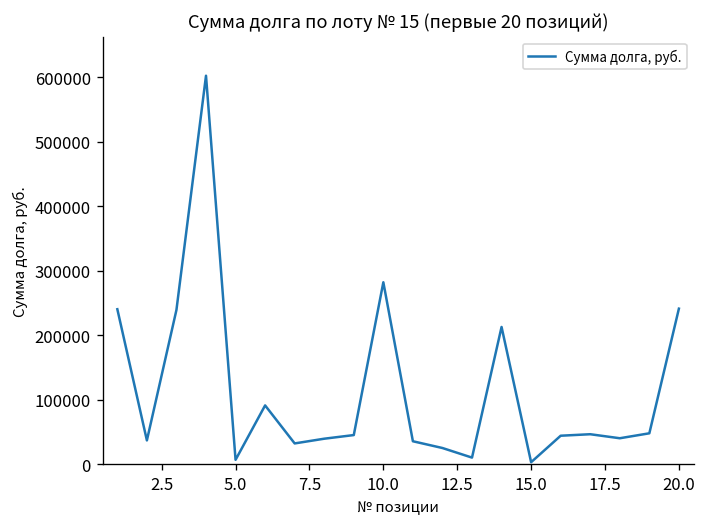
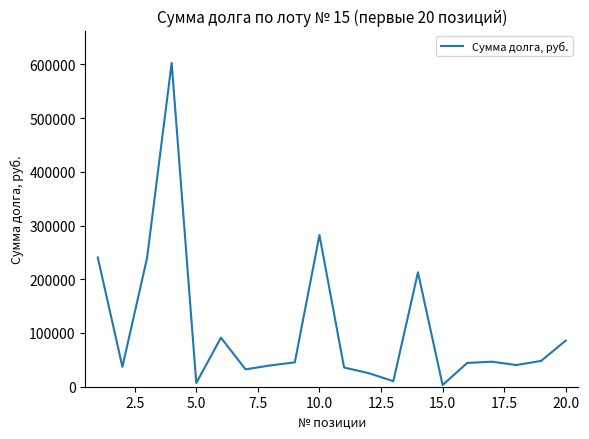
20.0: 240000 -> 90000
